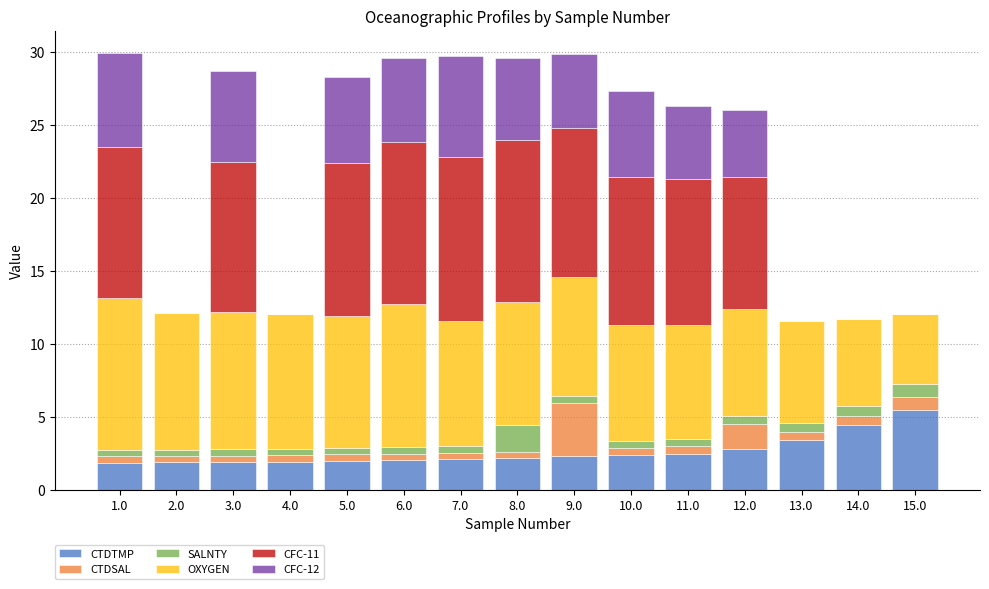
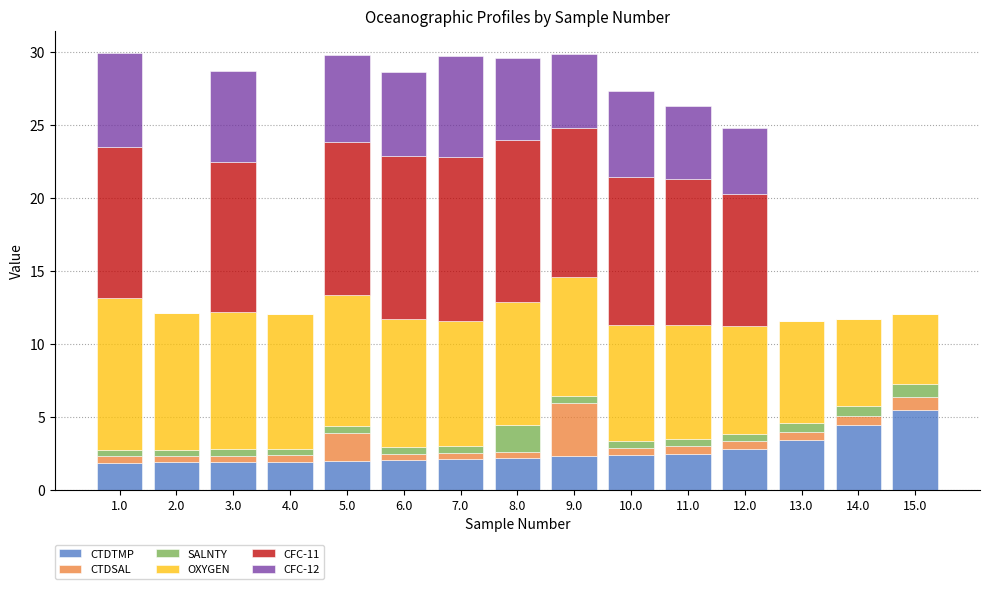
CTDSAL, 5.0: 0.5 -> 1.9
OXYGEN, 6.0: 9.8 -> 8.8
CTDSAL, 12.0: 1.7 -> 0.5
